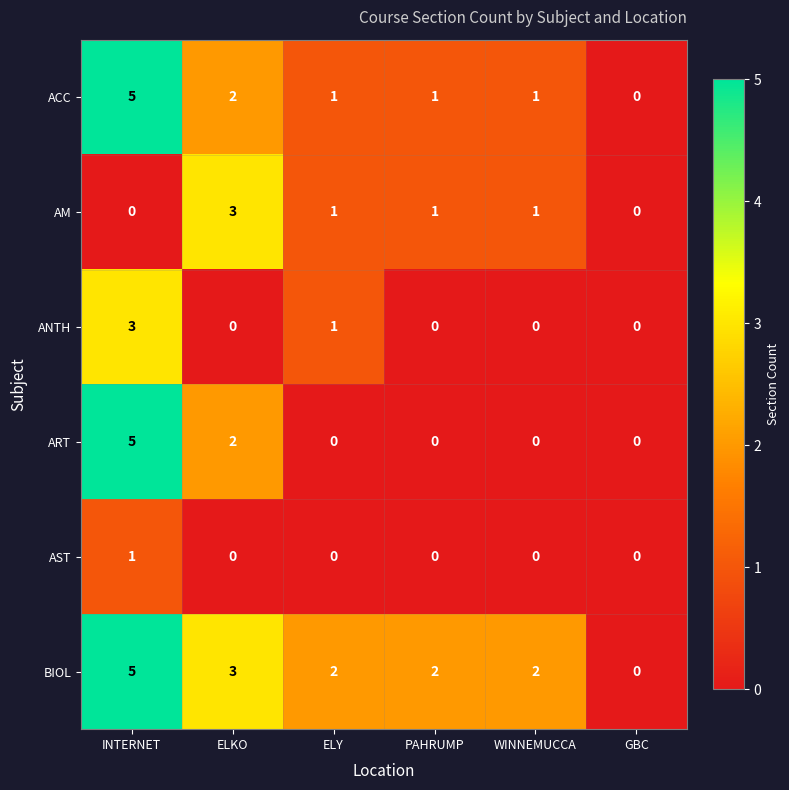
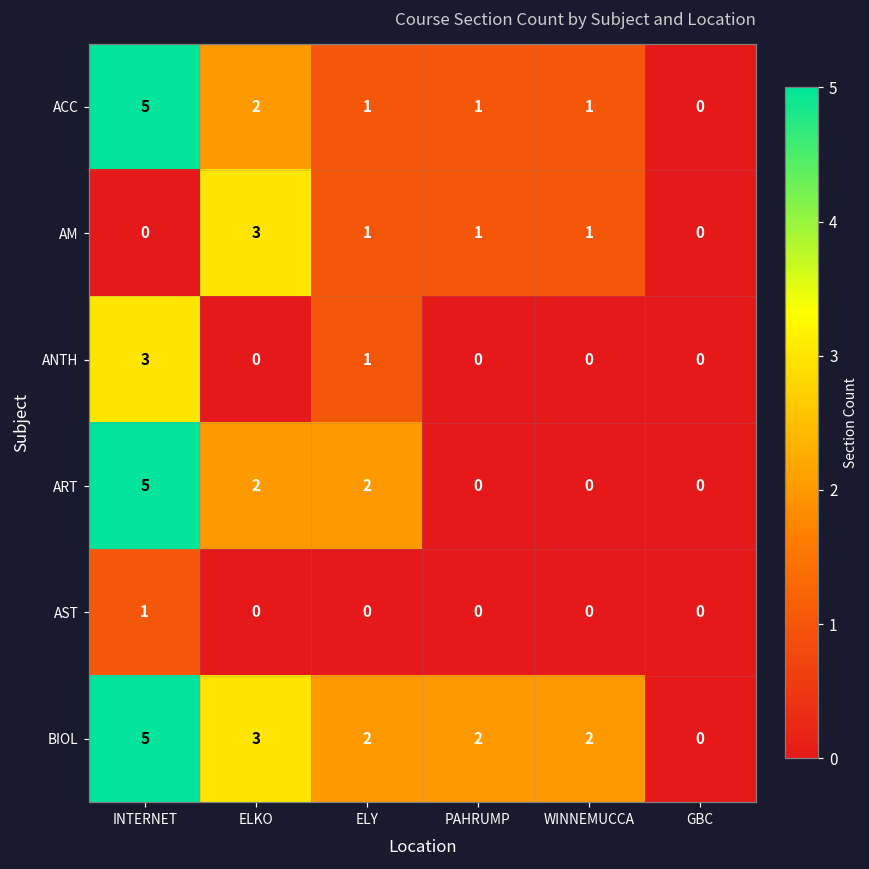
ART, ELY: 0 -> 2
